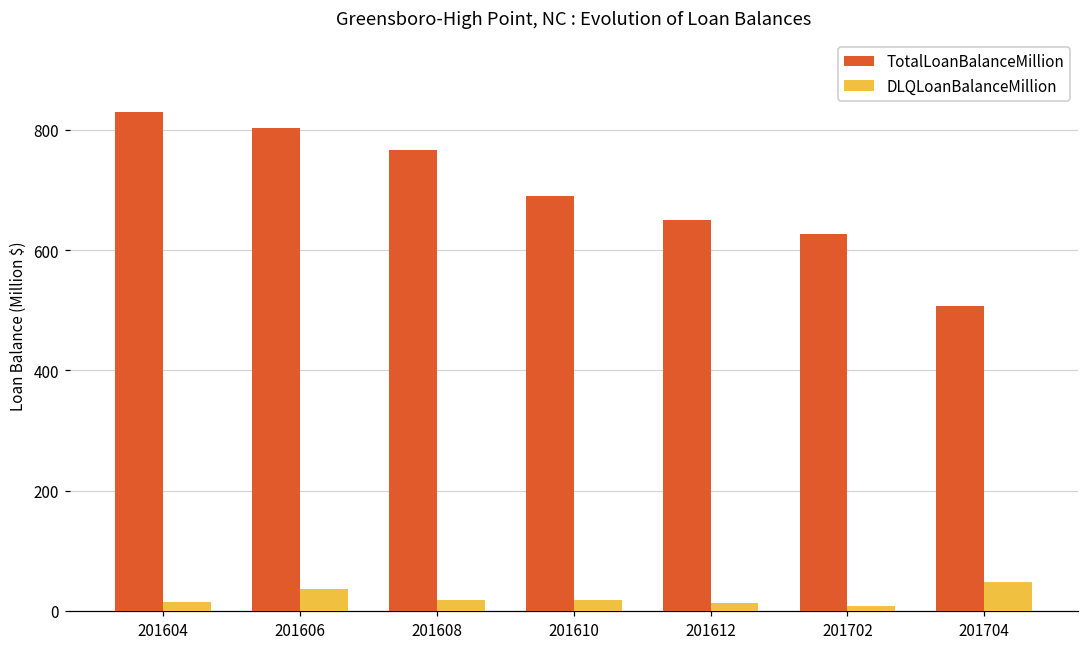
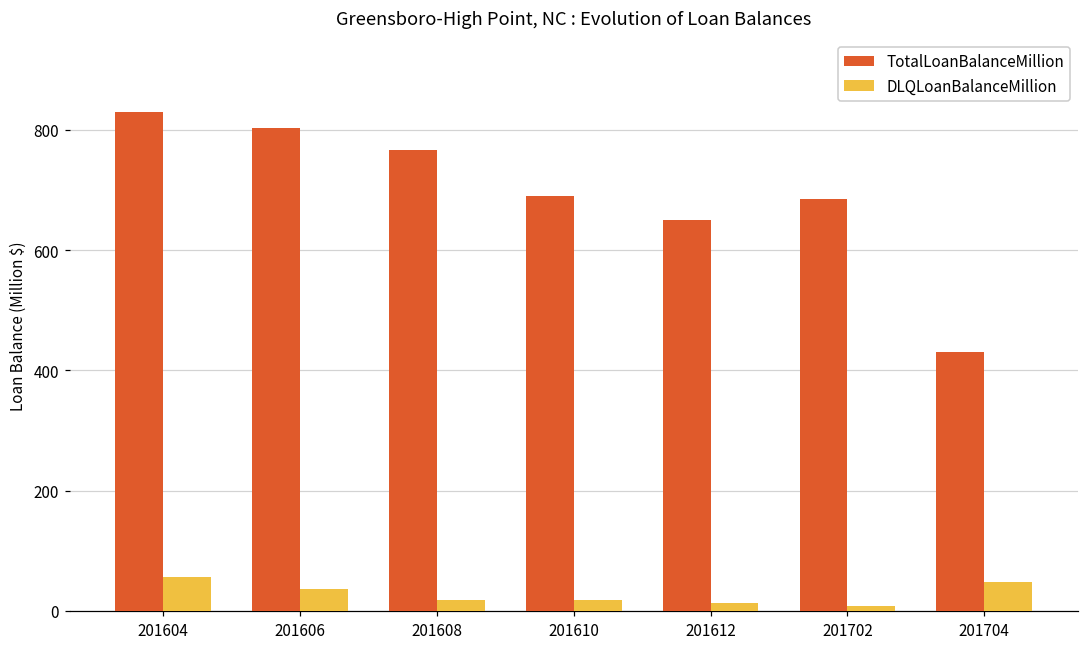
DLQLoanBalanceMillion, 201604: 10 -> 60
TotalLoanBalanceMillion, 201702: 630 -> 680
TotalLoanBalanceMillion, 201704: 510 -> 430
